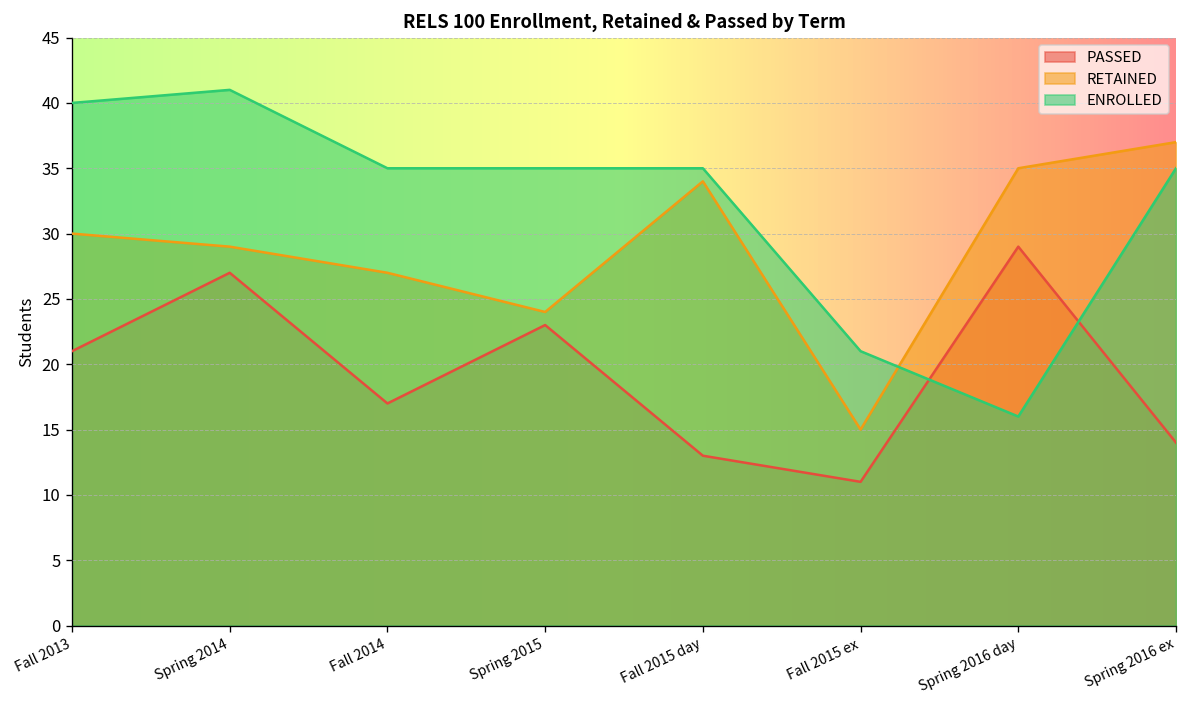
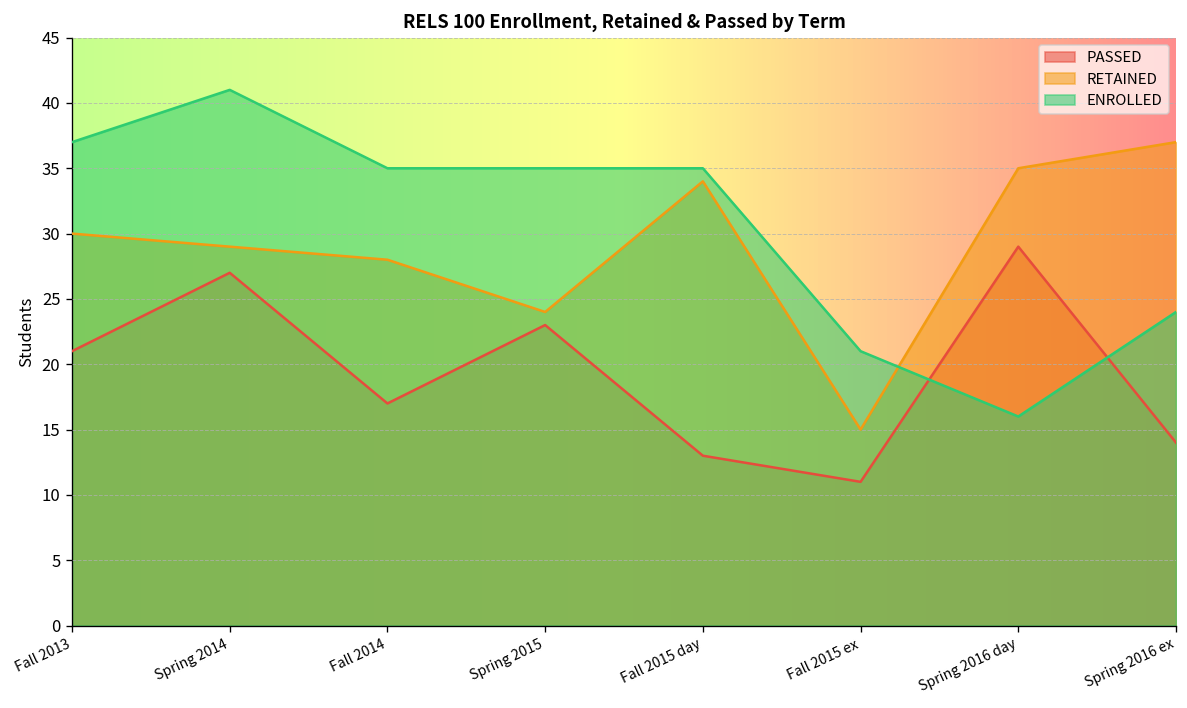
ENROLLED, Fall 2013: 40 -> 37
RETAINED, Fall 2014: 27 -> 28
ENROLLED, Spring 2016 ex: 35 -> 24
